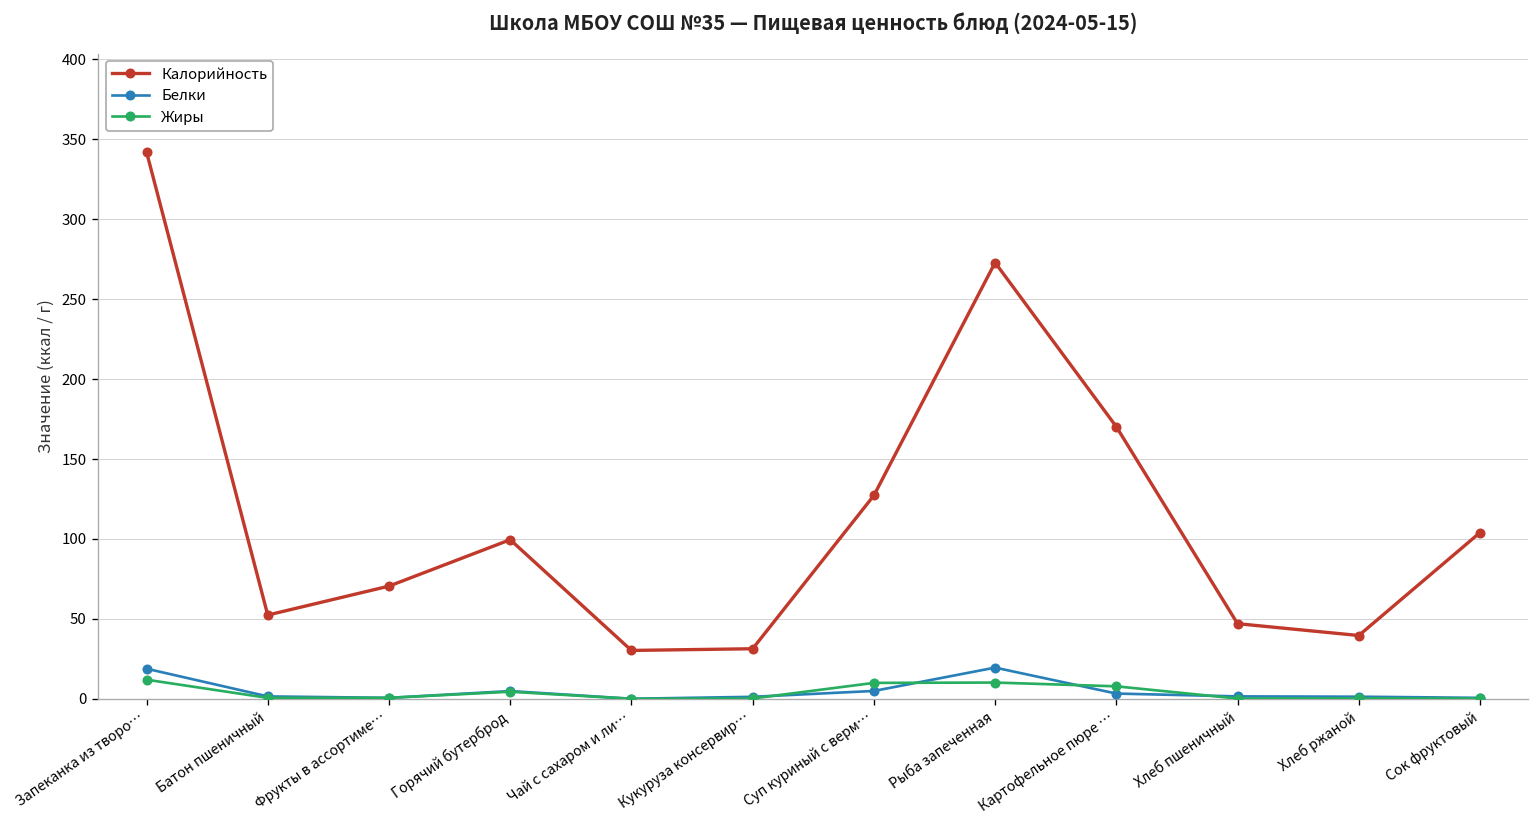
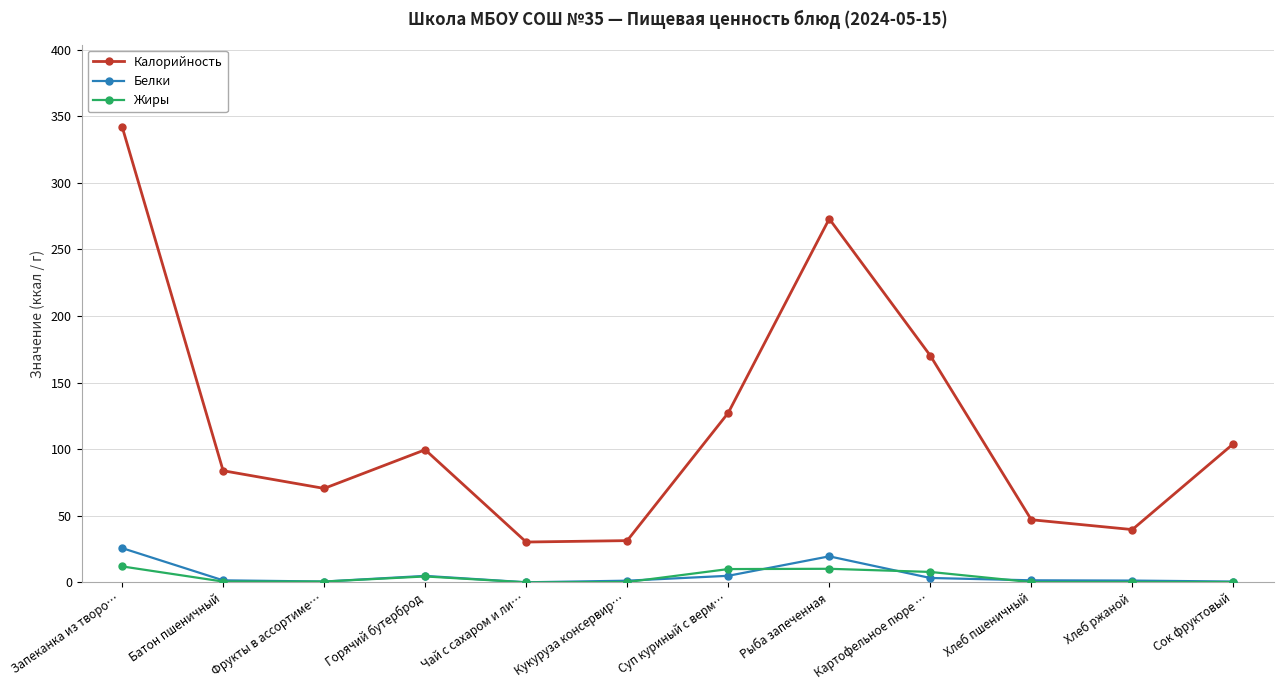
Белки, Запеканка из творо…: 19 -> 26
Калорийность, Батон пшеничный: 52 -> 84
